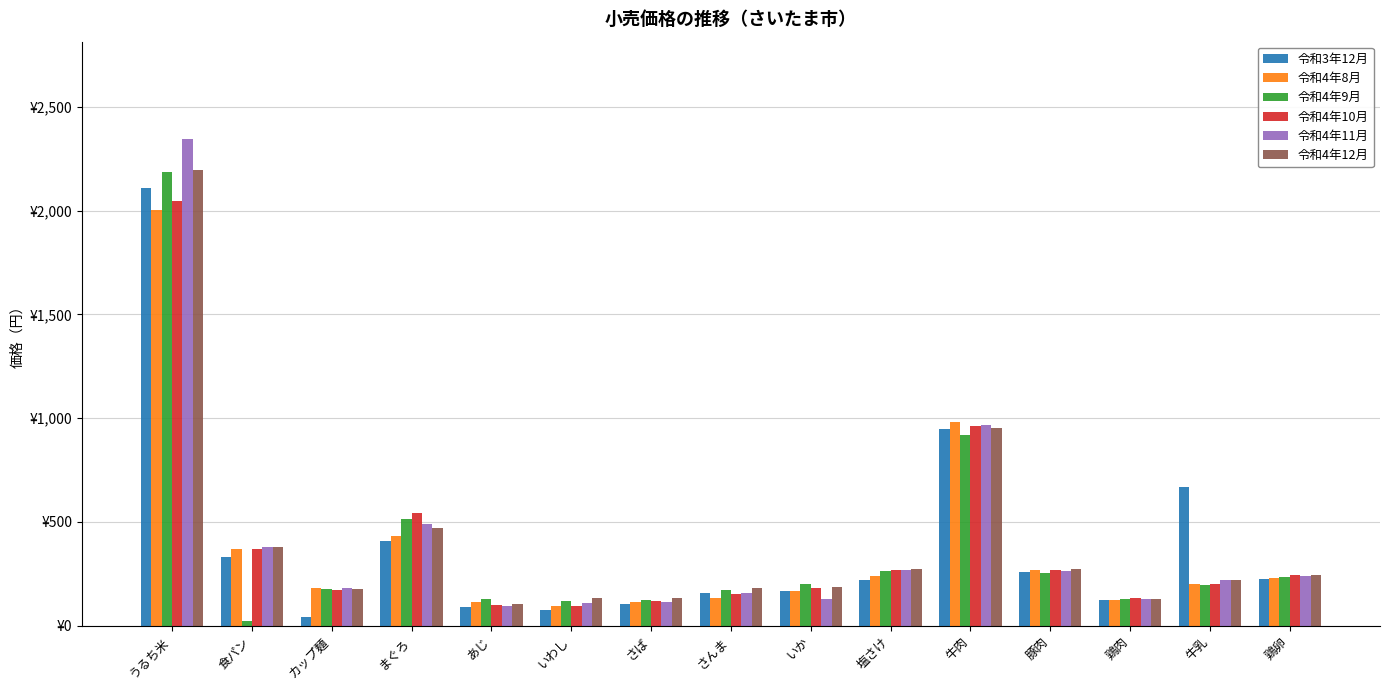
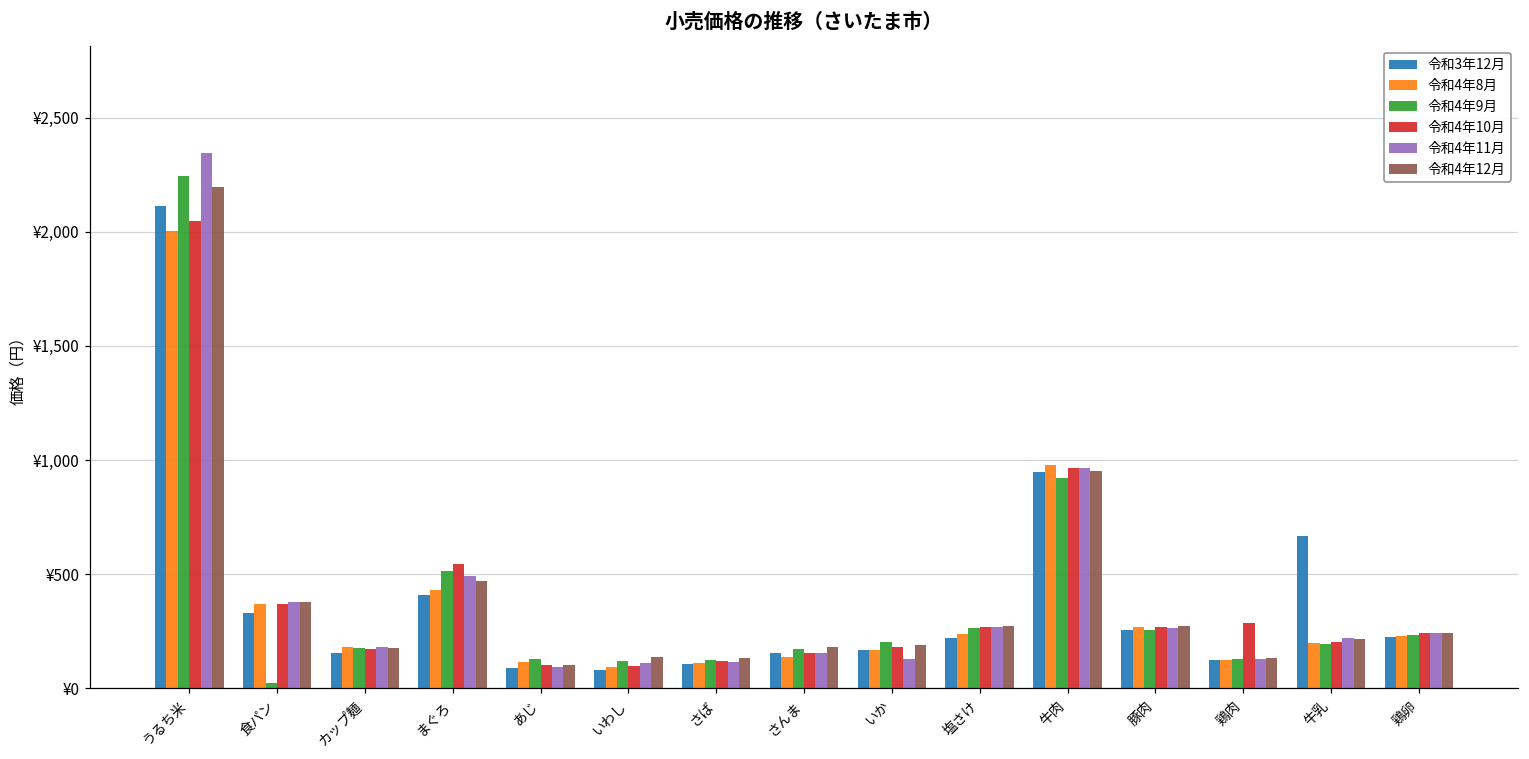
令和4年9月, うるち米: ¥2,190 -> ¥2,250
令和3年12月, カップ麺: ¥40 -> ¥150
令和4年10月, 鶏肉: ¥130 -> ¥280
